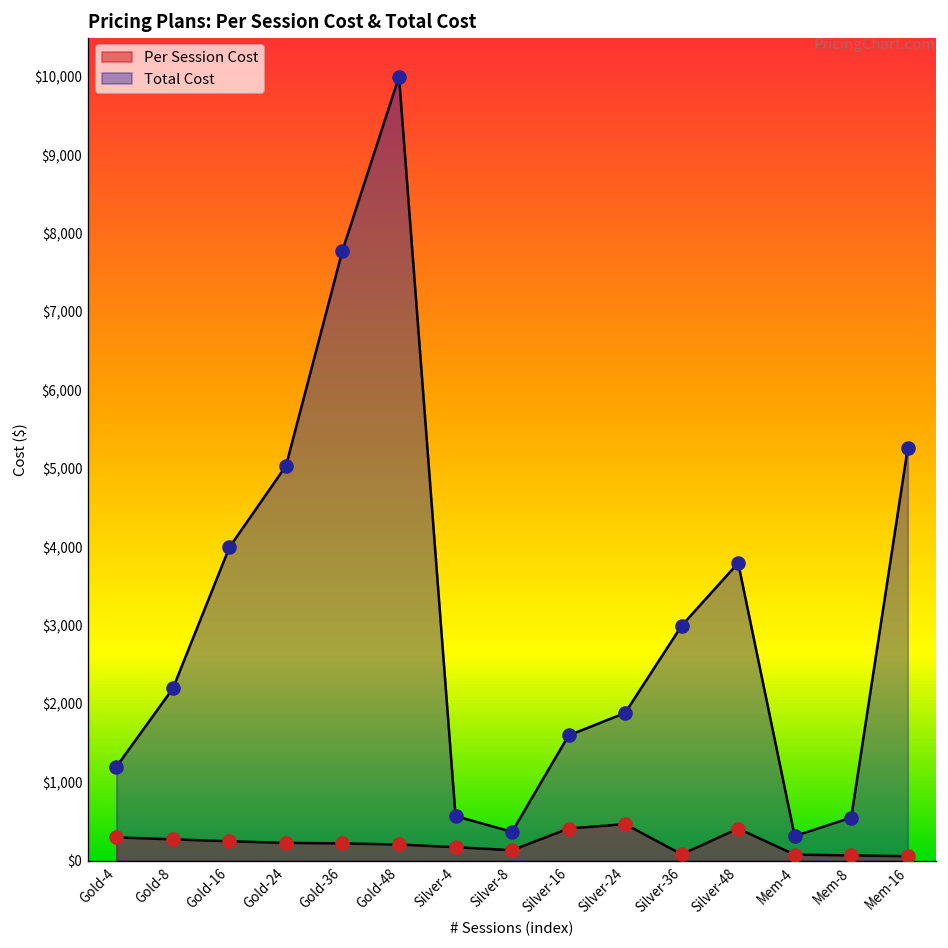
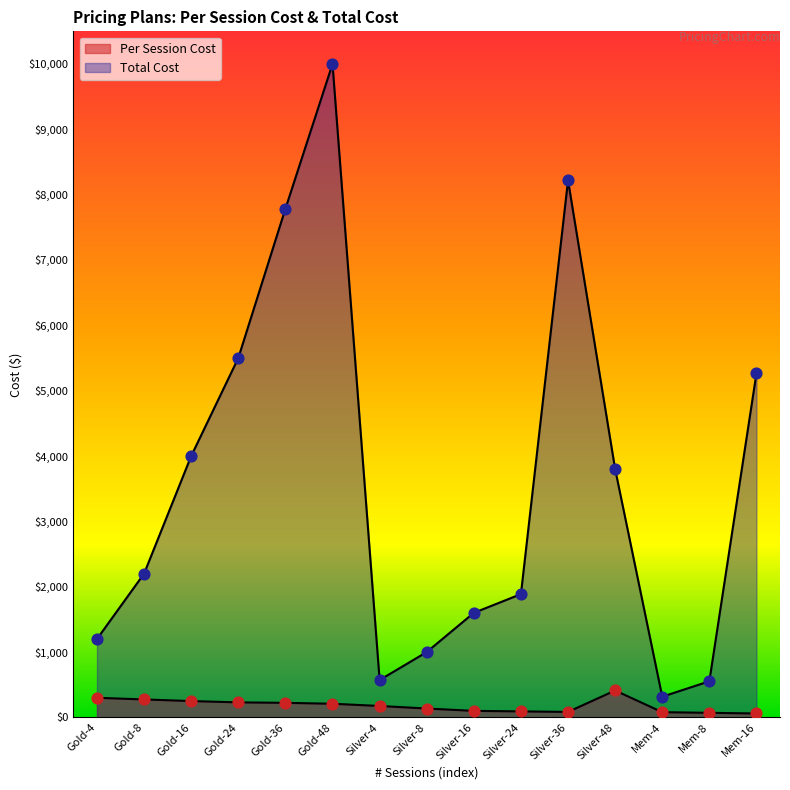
Total Cost, Gold-24: $5,000 -> $5,500
Total Cost, Silver-8: $400 -> $1,000
Per Session Cost, Silver-16: $400 -> $100
Per Session Cost, Silver-24: $500 -> $100
Total Cost, Silver-36: $3,000 -> $8,200
